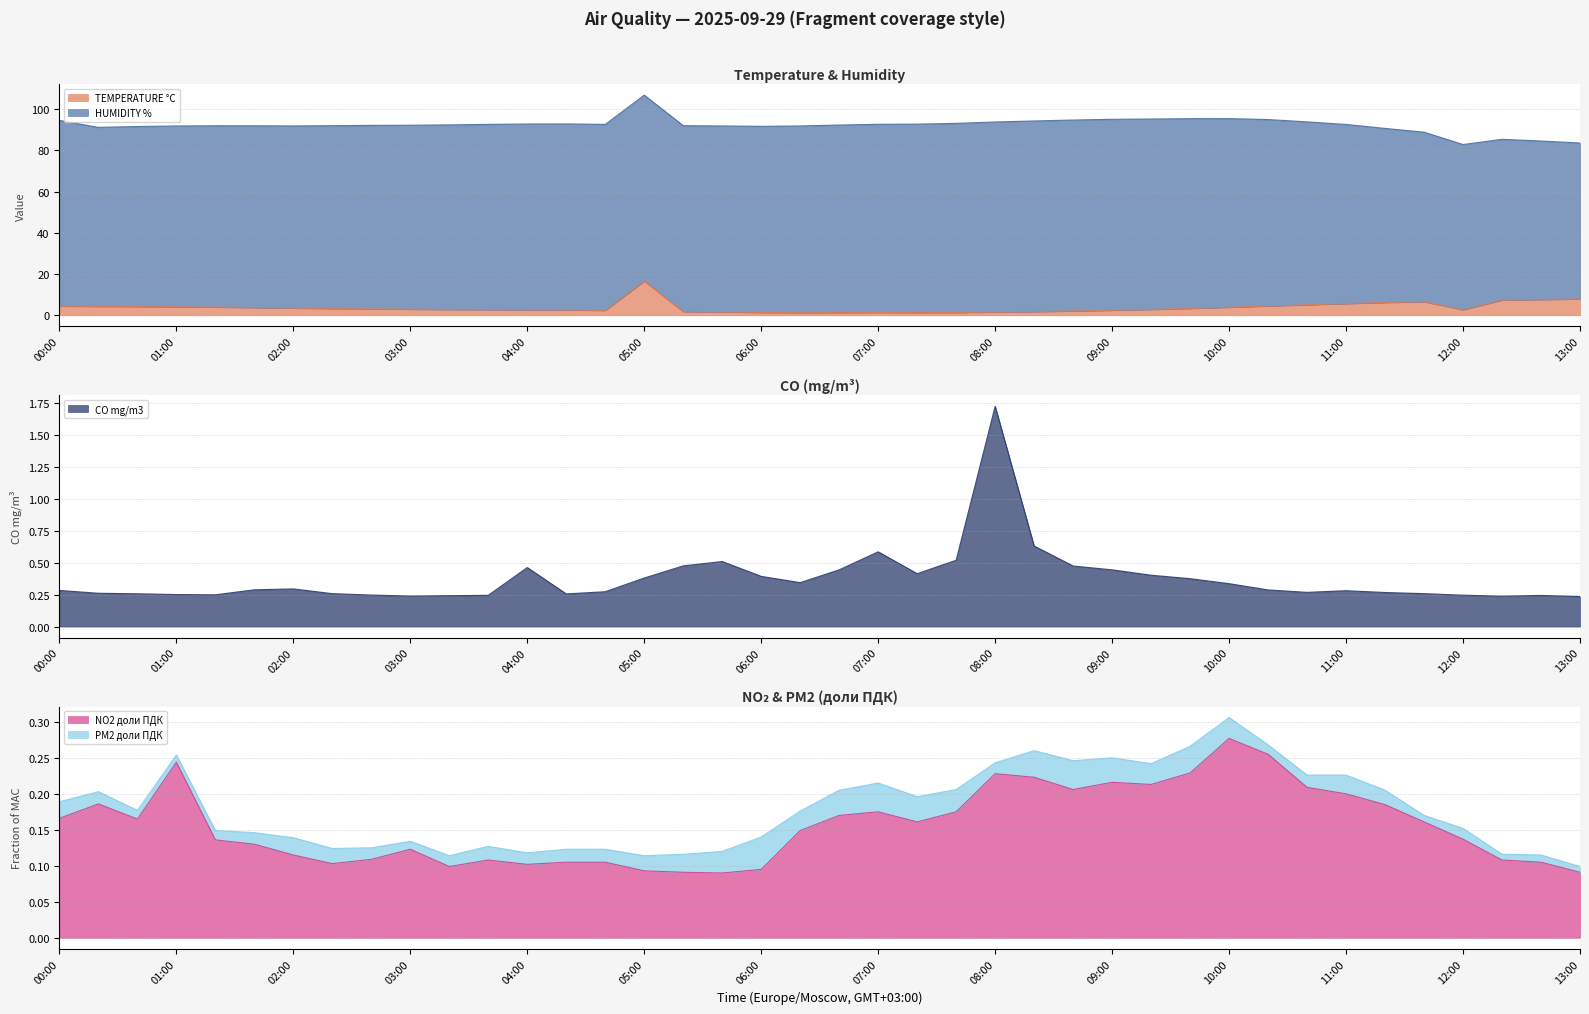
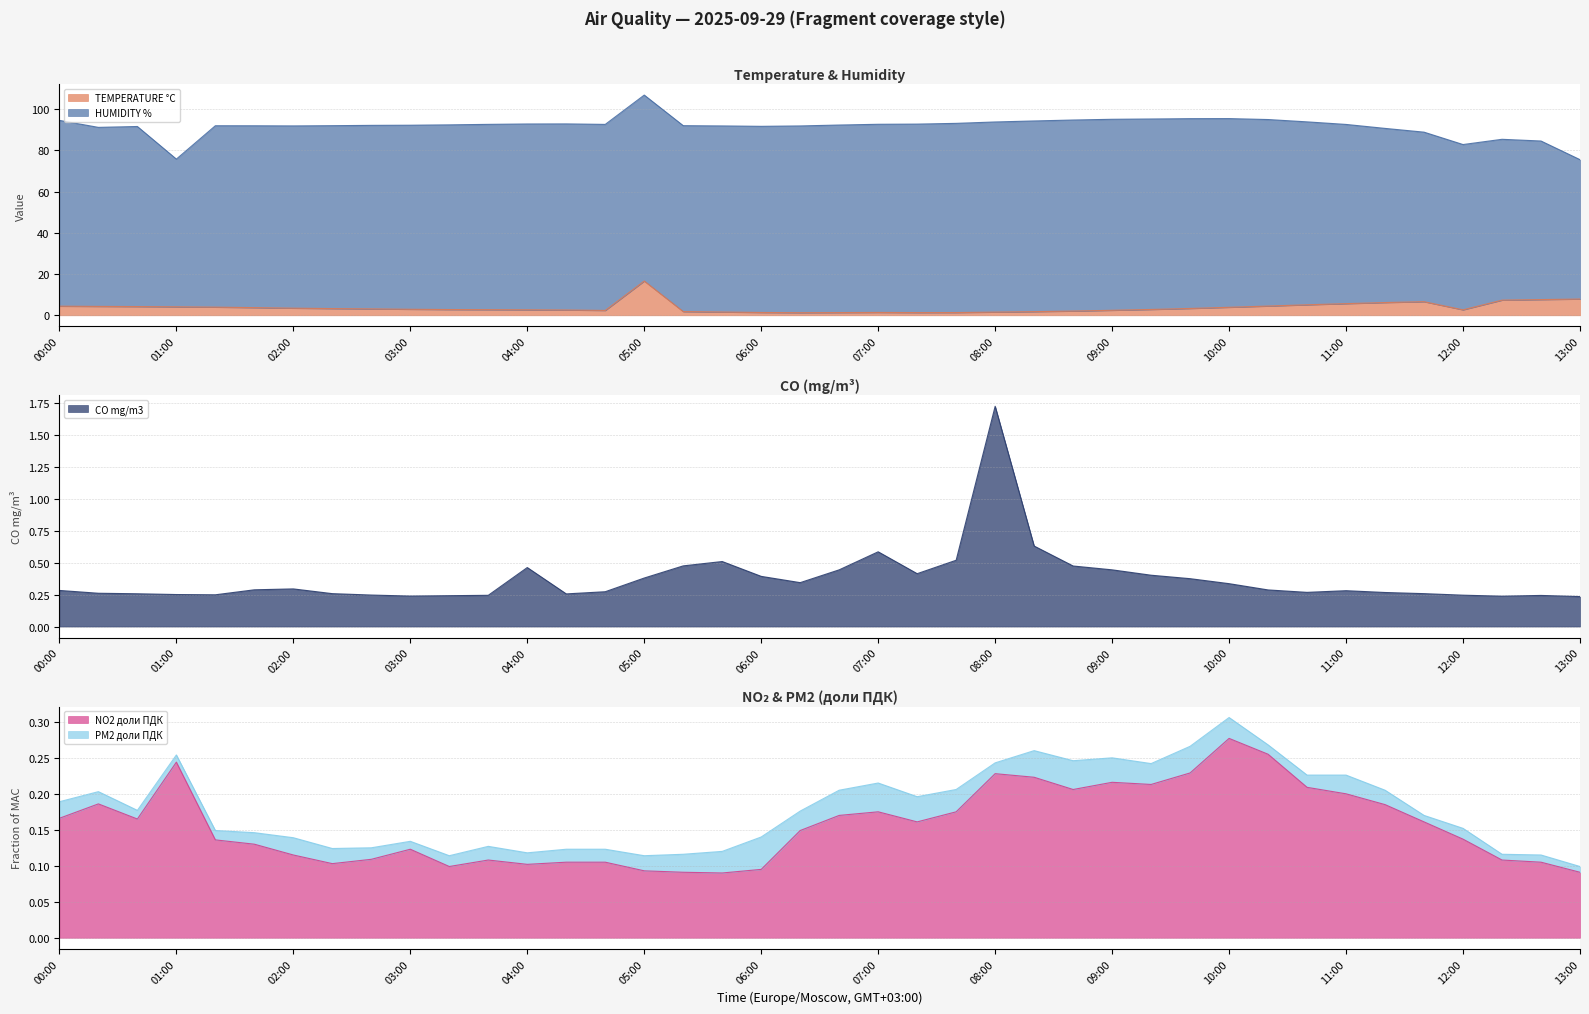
Temperature & Humidity, HUMIDITY %, 01:00: 88 -> 72
Temperature & Humidity, HUMIDITY %, 13:00: 76 -> 68
